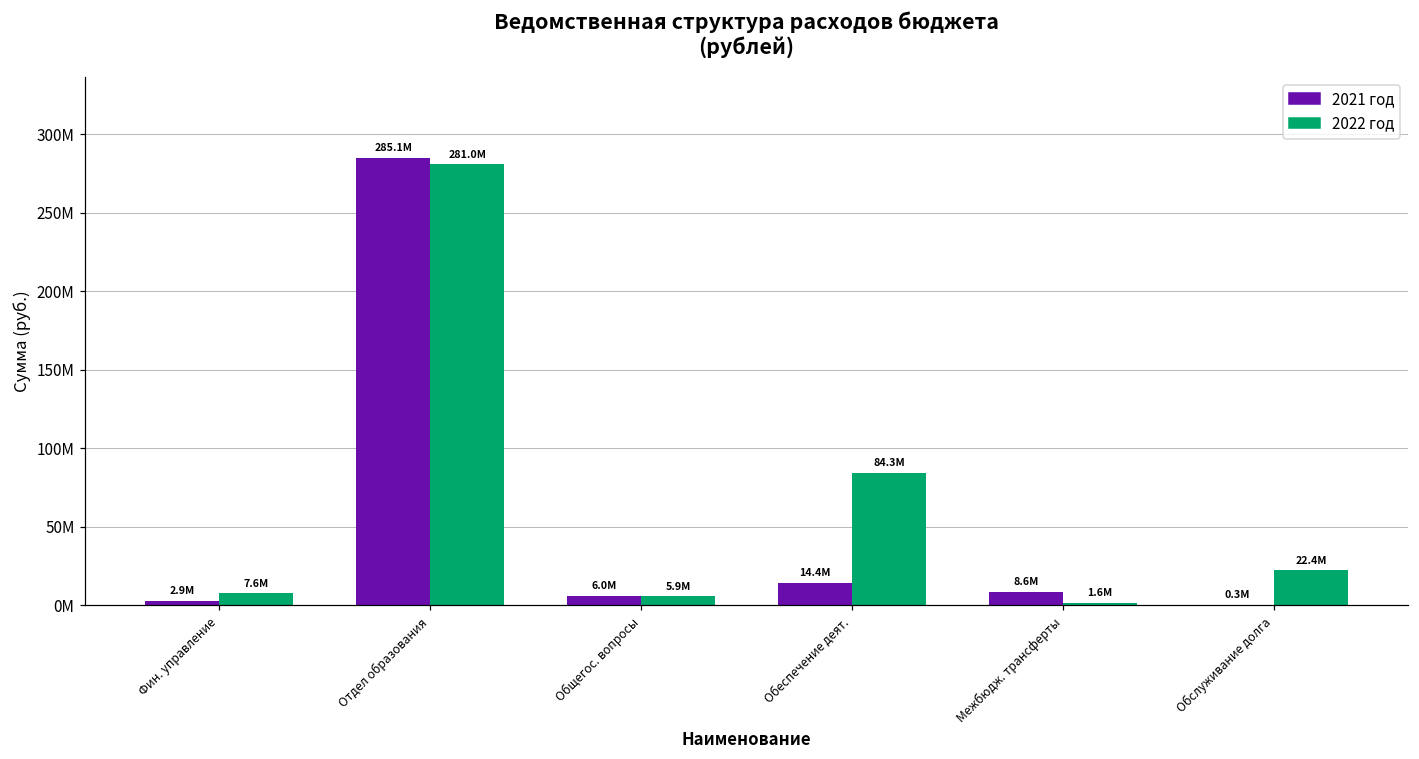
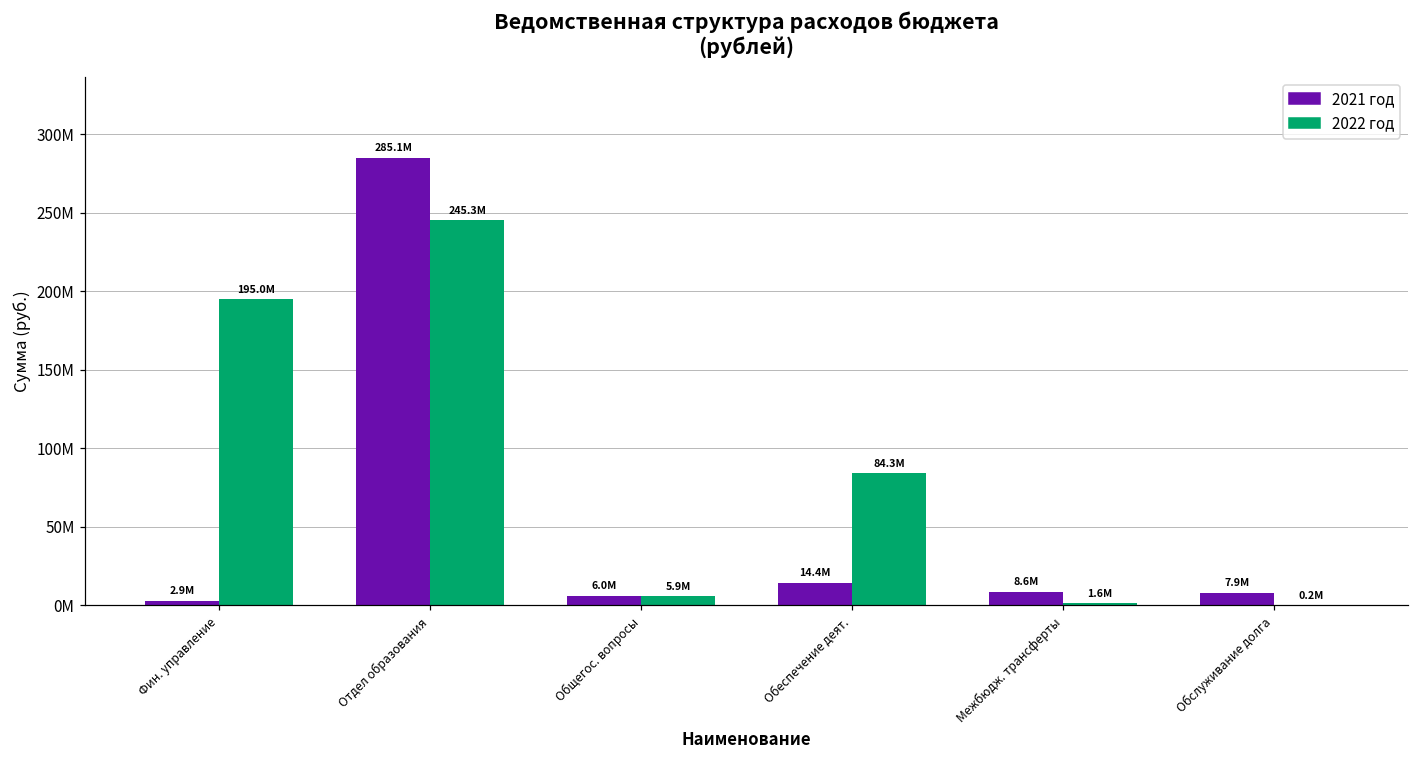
2022 год, Фин. управление: 7.6M -> 195.0M
2022 год, Отдел образования: 281.0M -> 245.3M
2021 год, Обслуживание долга: 0.3M -> 7.9M
2022 год, Обслуживание долга: 22.4M -> 0.2M
